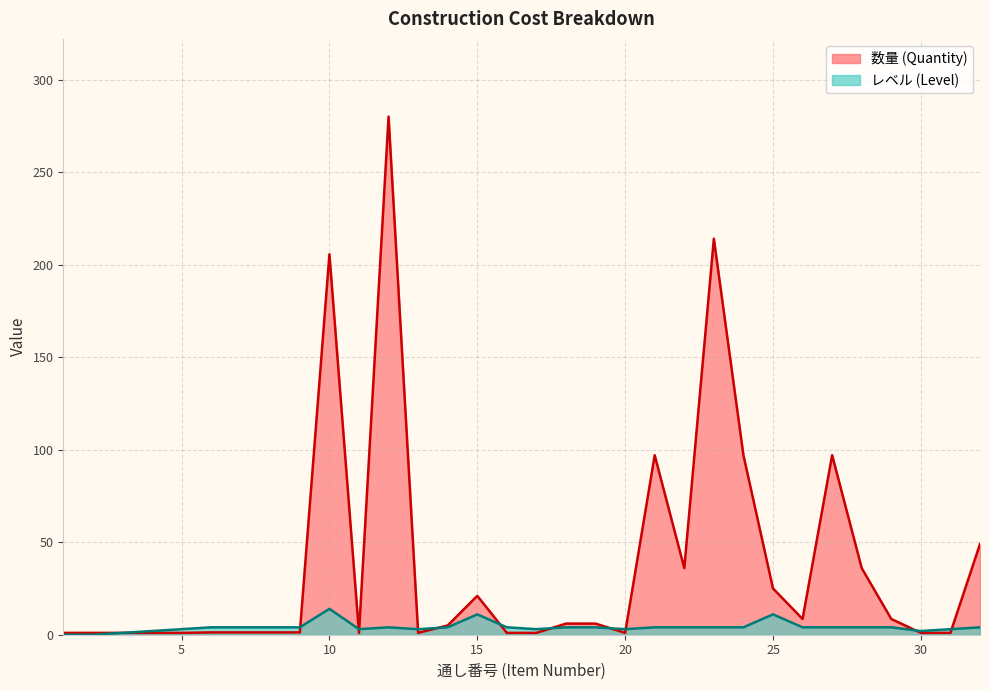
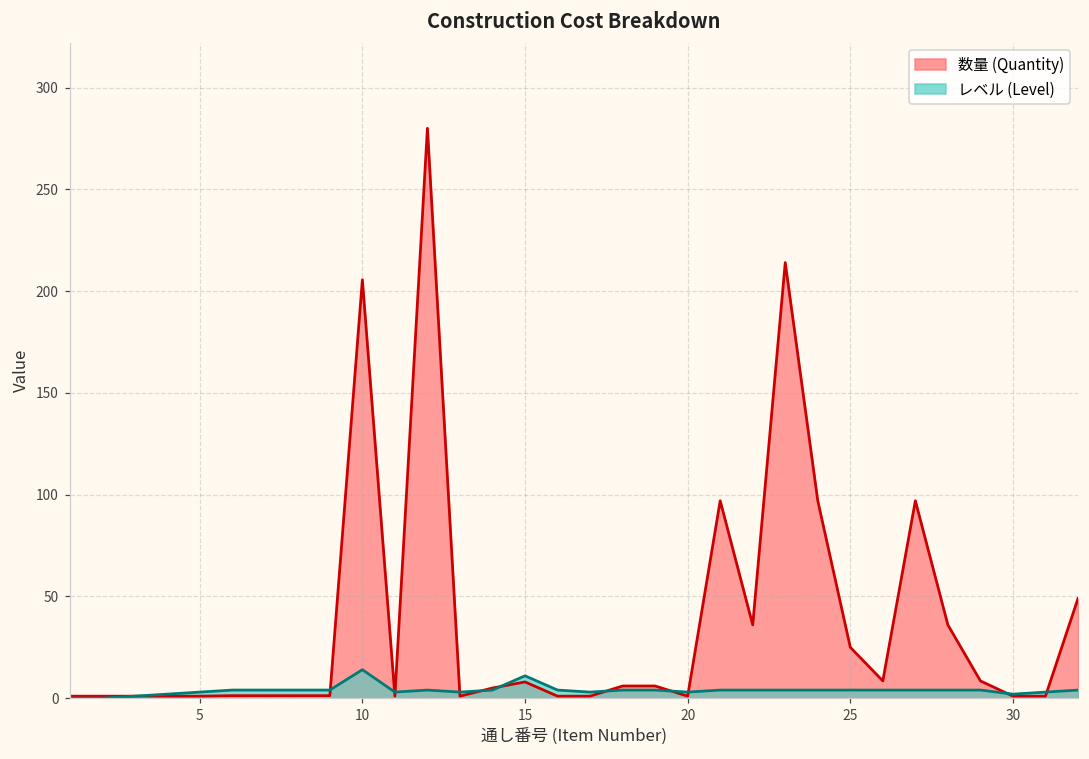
数量 (Quantity), 15: 21 -> 8
レベル (Level), 25: 11 -> 4
